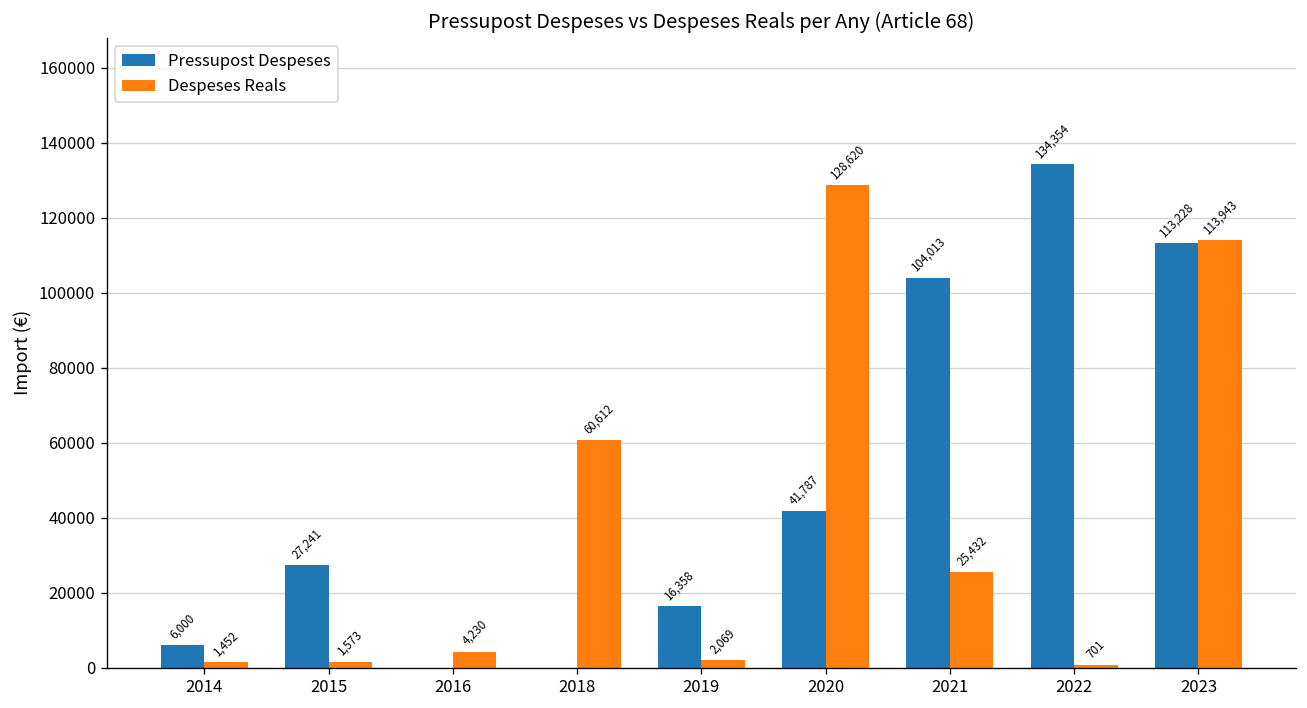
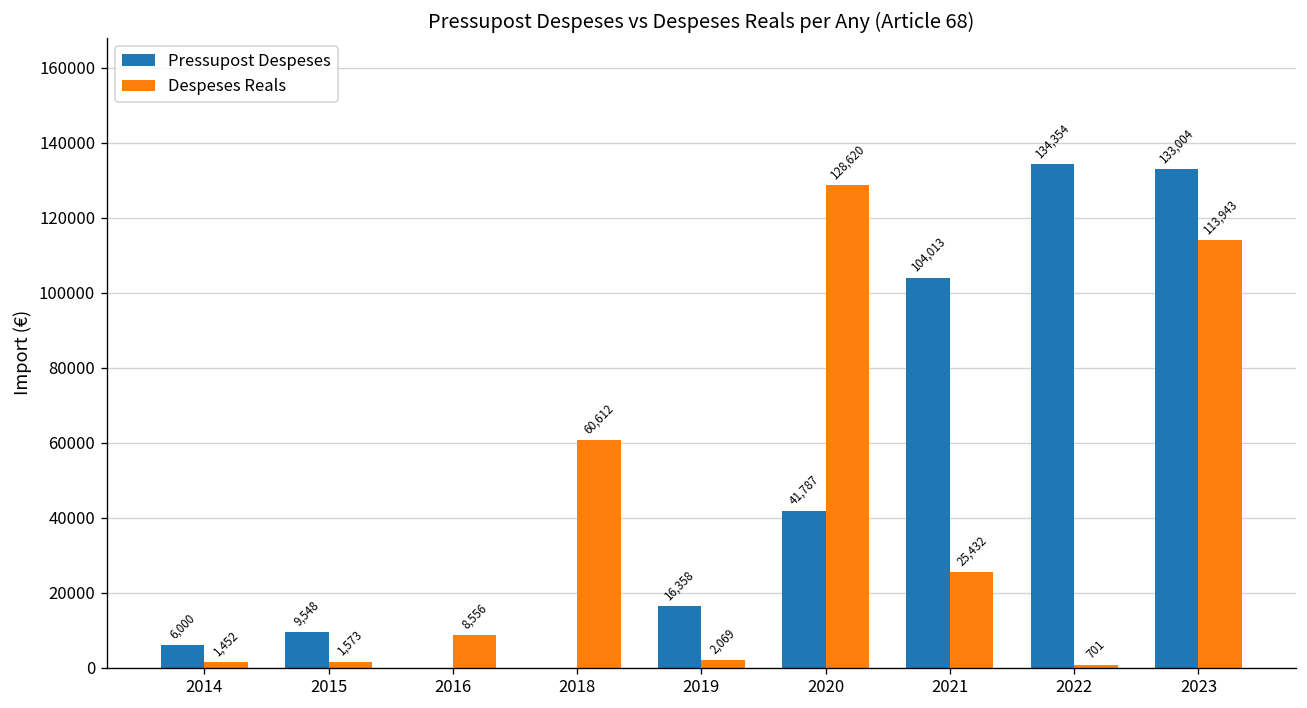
Pressupost Despeses, 2015: 27,241 -> 9,548
Despeses Reals, 2016: 4,230 -> 8,556
Pressupost Despeses, 2023: 113,228 -> 133,004
